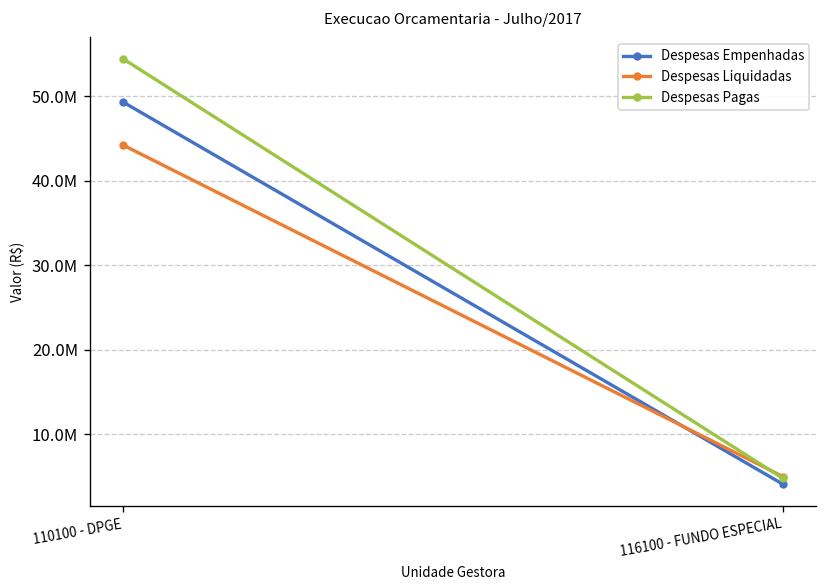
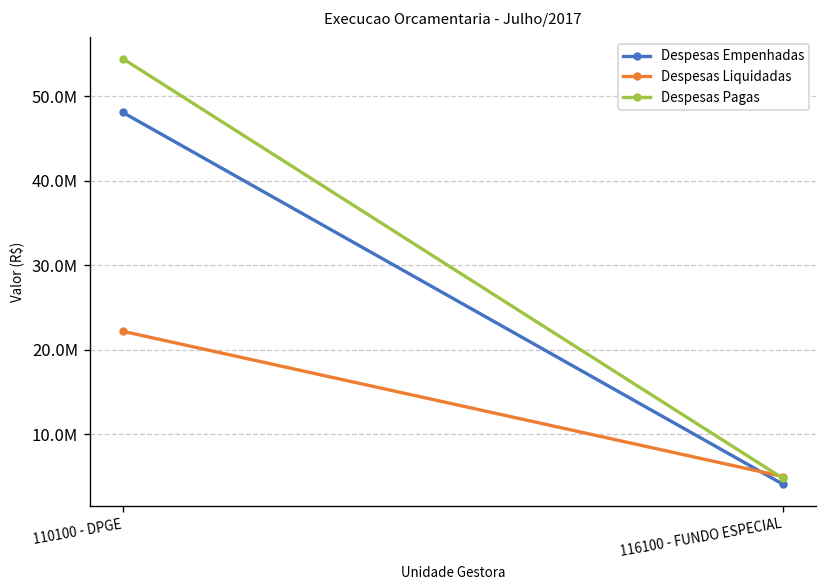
Despesas Empenhadas, 110100 - DPGE: 49000000 -> 48000000
Despesas Liquidadas, 110100 - DPGE: 44000000 -> 22000000
